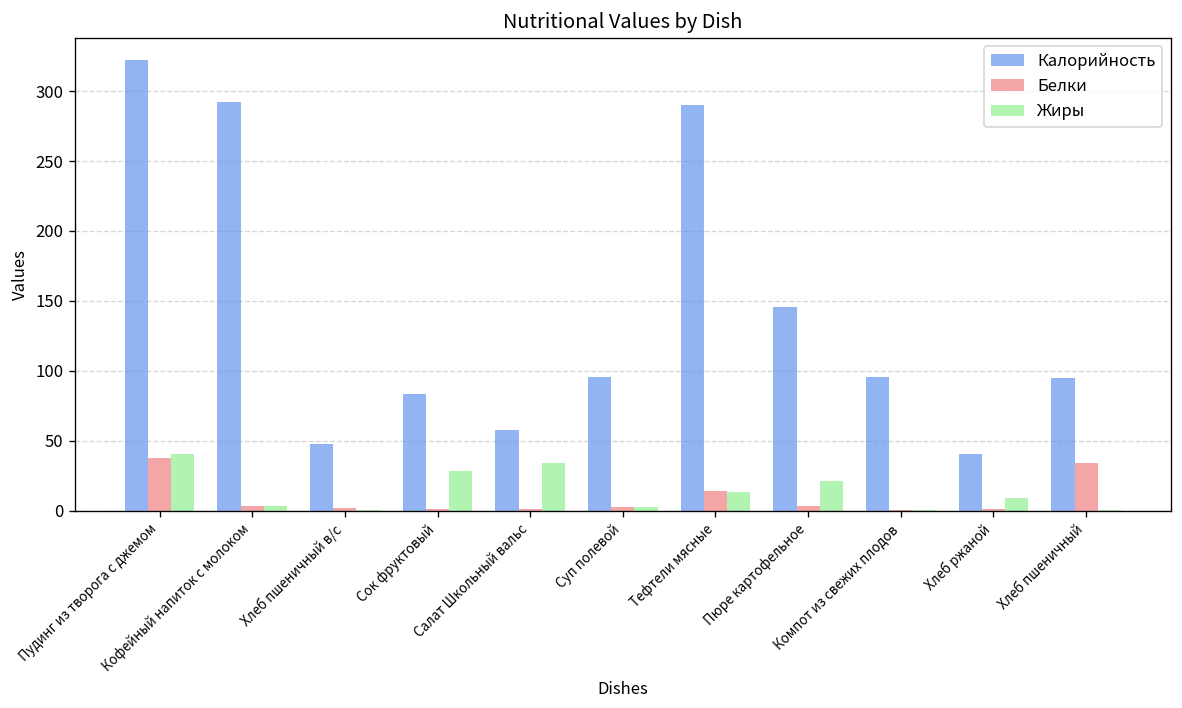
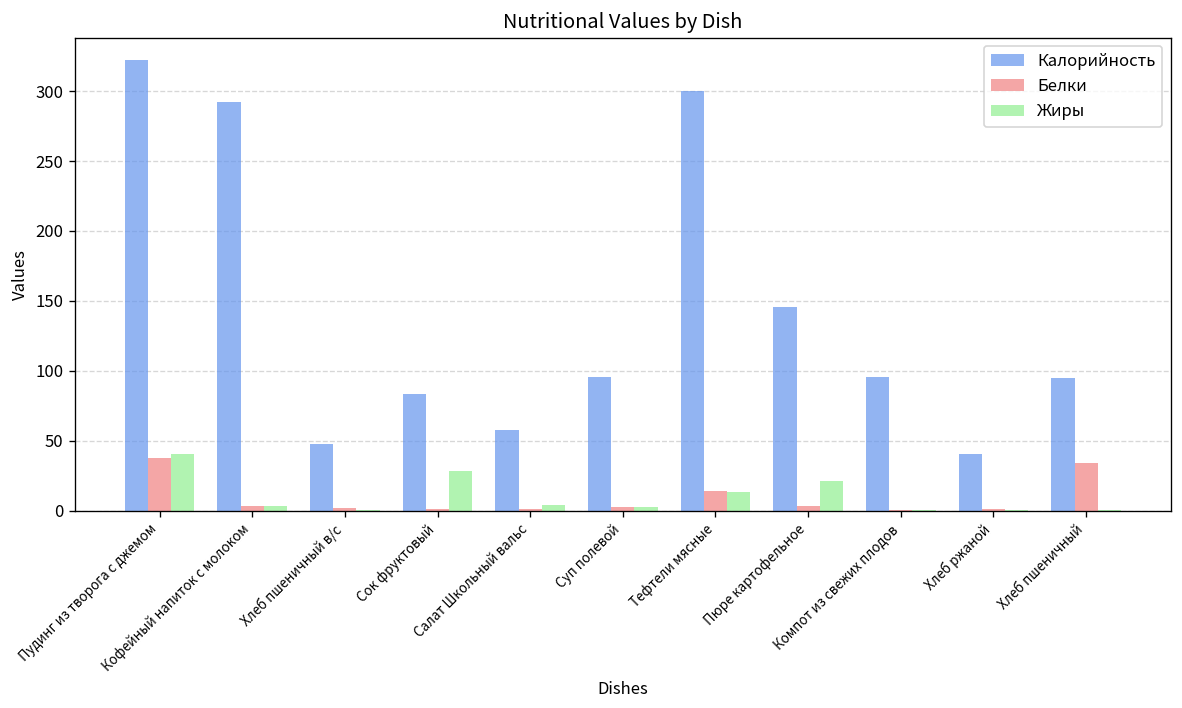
Жиры, Салат Школьный вальс: 34 -> 4
Калорийность, Тефтели мясные: 290 -> 300
Жиры, Хлеб ржаной: 9 -> 0
